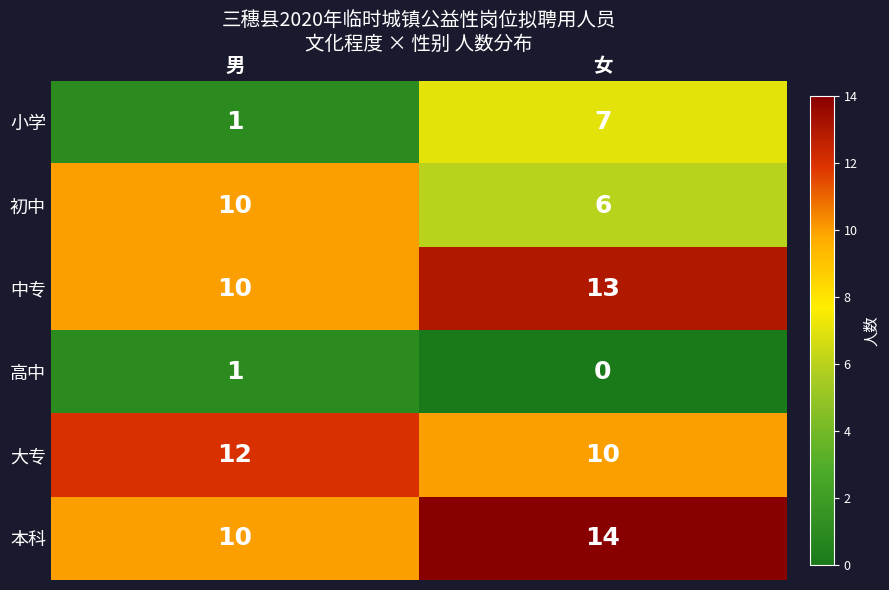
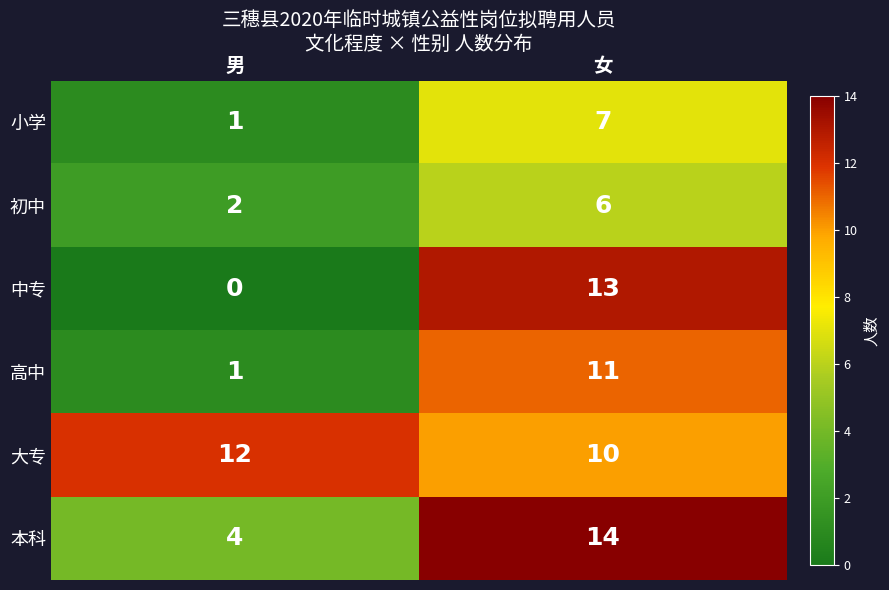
初中, 男: 10 -> 2
中专, 男: 10 -> 0
高中, 女: 0 -> 11
本科, 男: 10 -> 4
